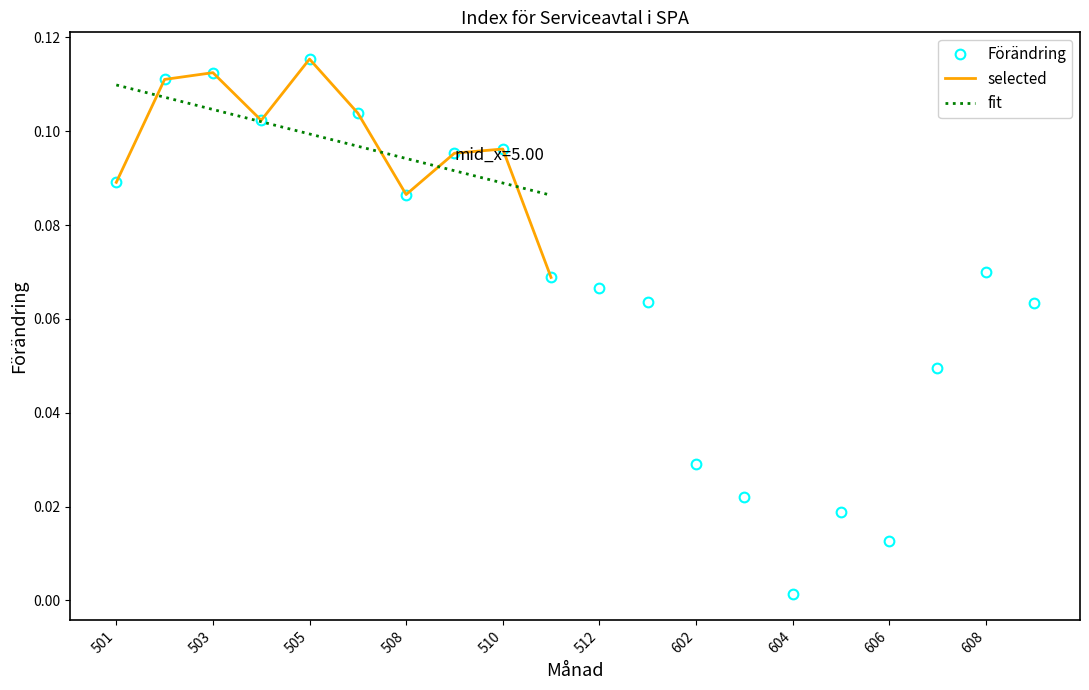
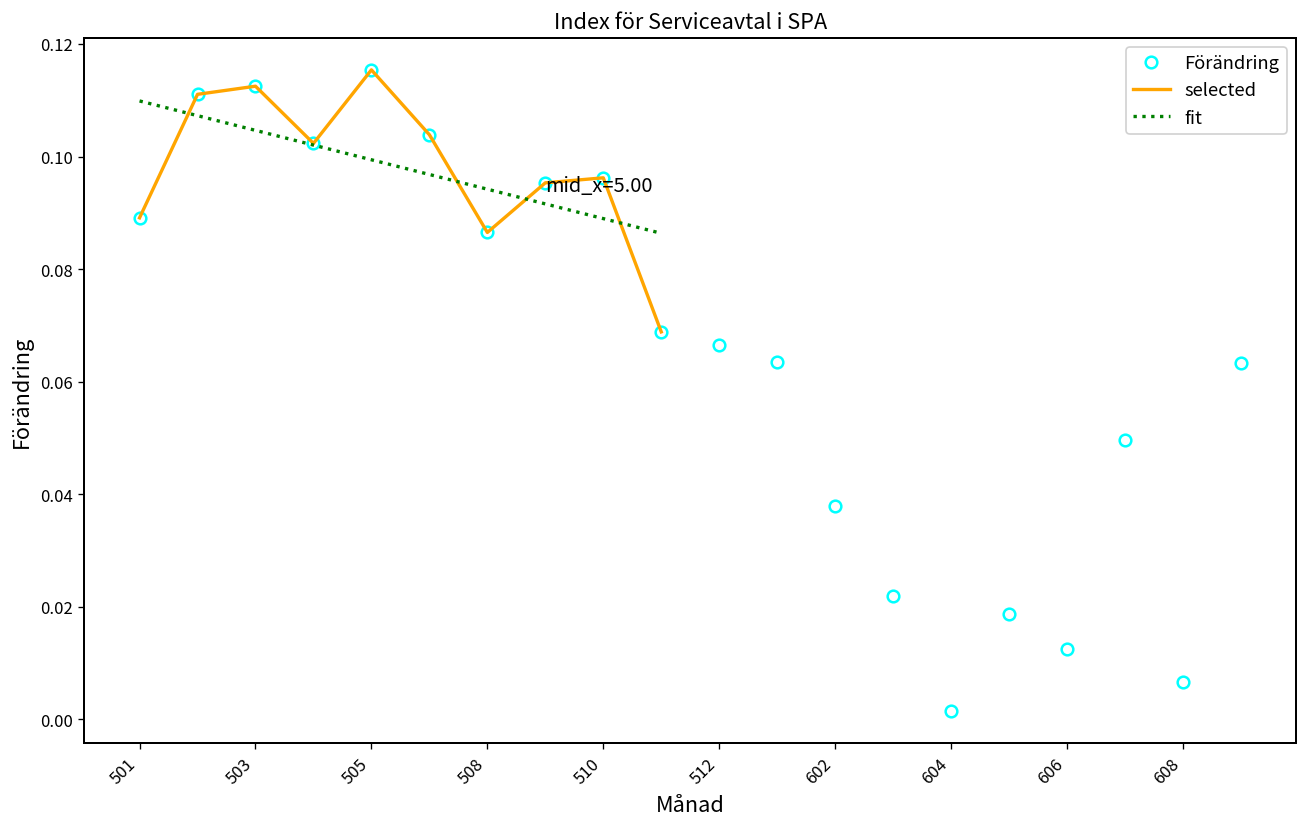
Förändring, 602: 0.029 -> 0.038
Förändring, 608: 0.070 -> 0.007
